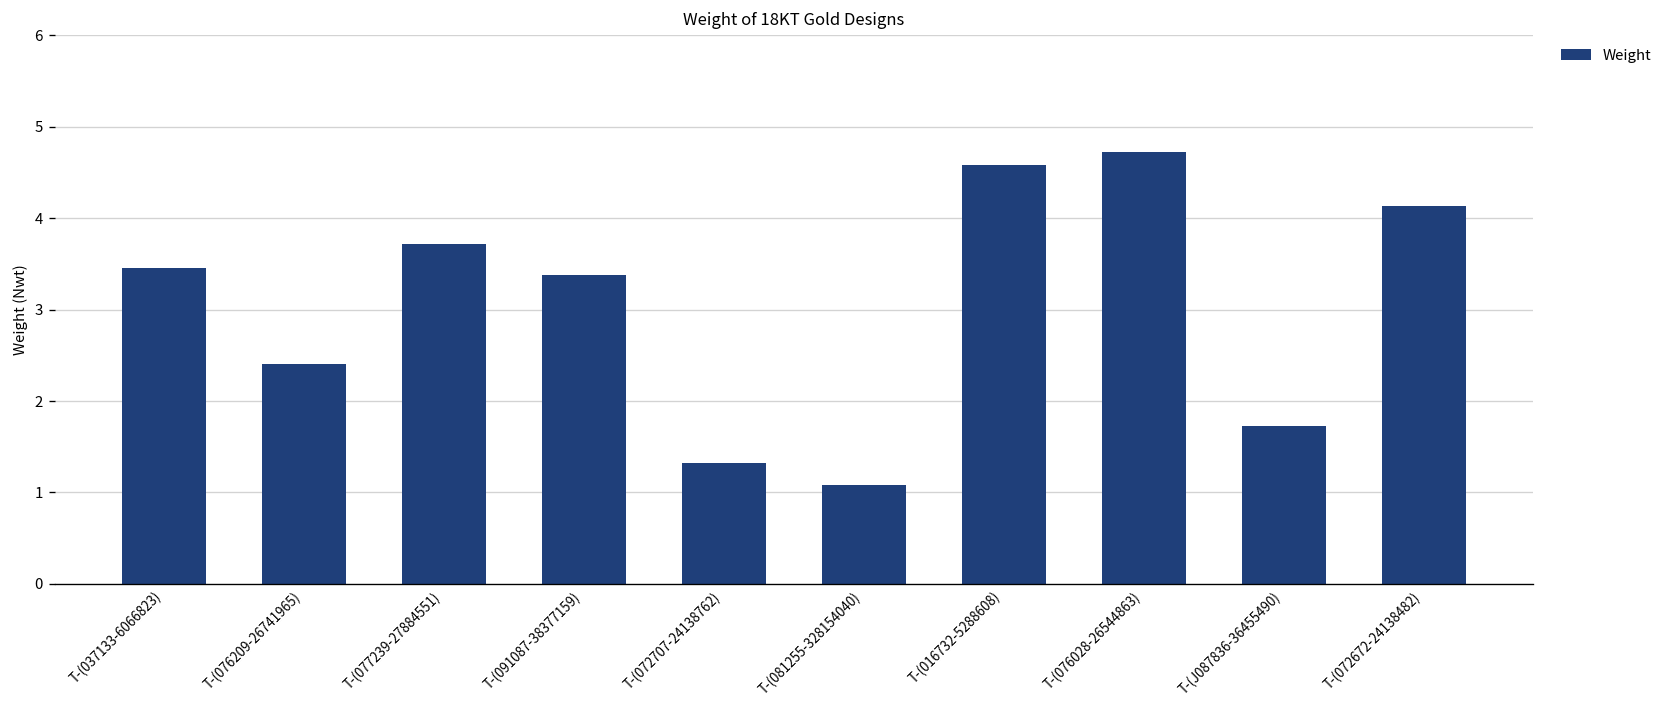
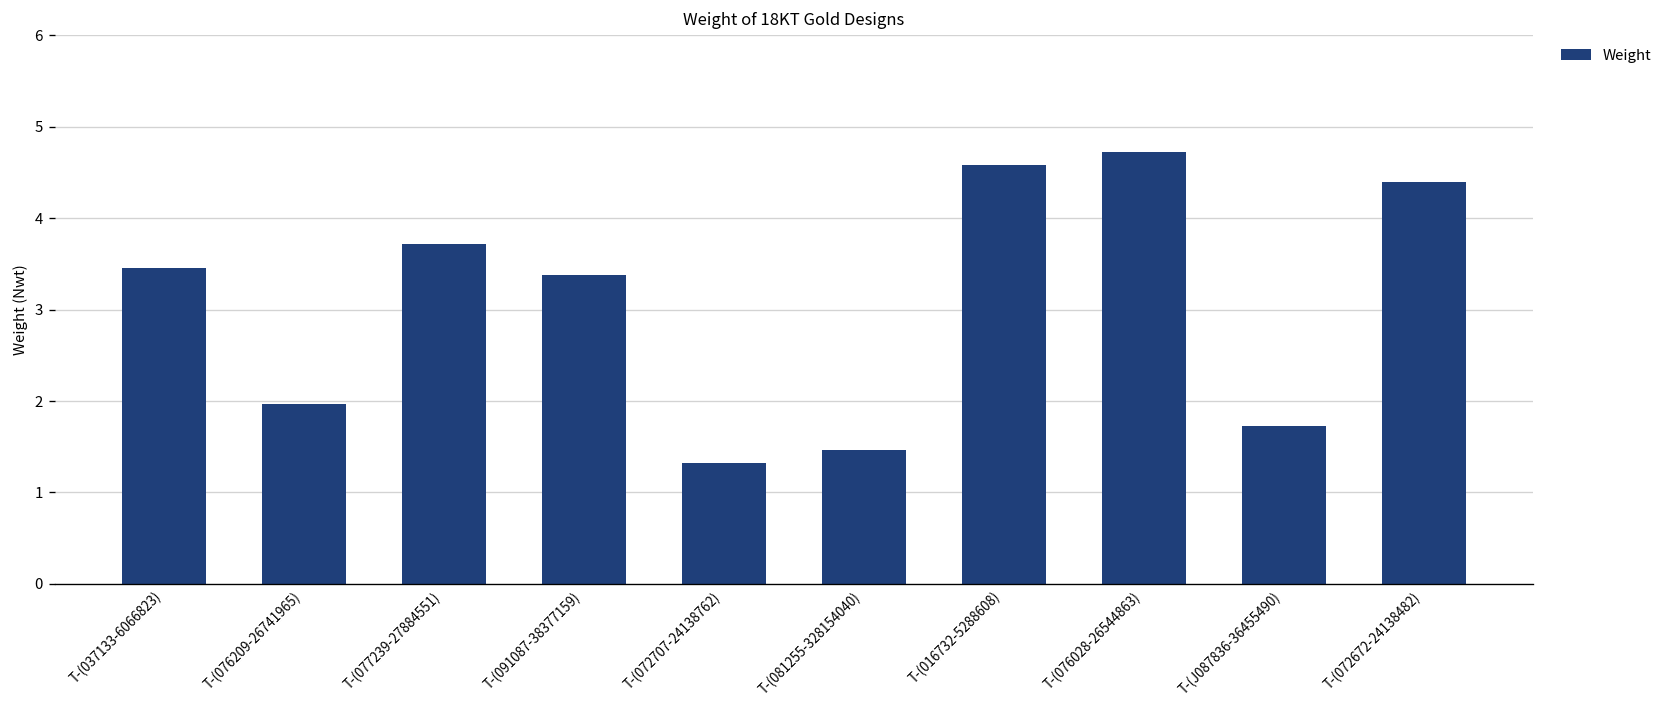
T-(076209-26741965): 2.4 -> 2.0
T-(081255-328154040): 1.1 -> 1.5
T-(072672-24138482): 4.1 -> 4.4
